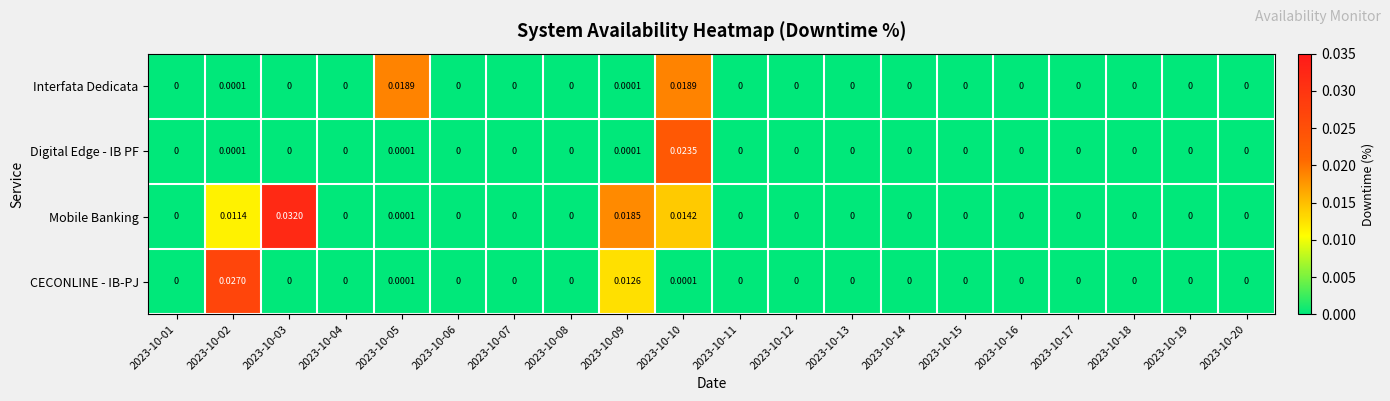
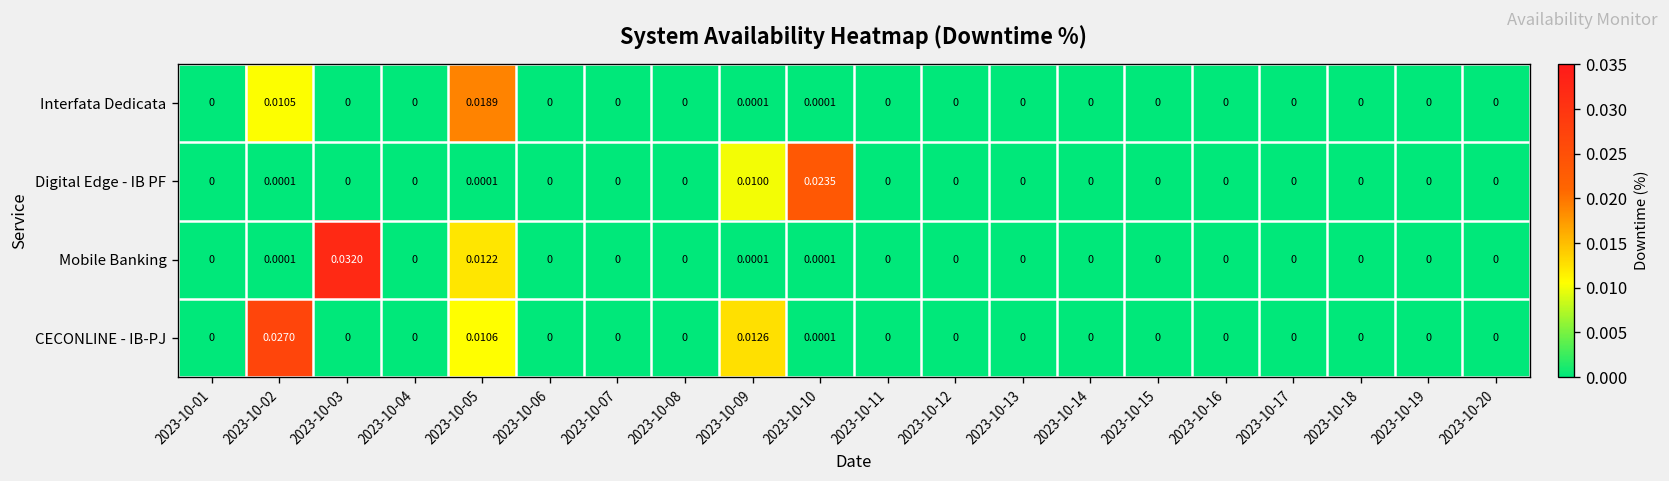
Interfata Dedicata, 2023-10-02: 0.0001 -> 0.0105
Interfata Dedicata, 2023-10-10: 0.0189 -> 0.0001
Digital Edge - IB PF, 2023-10-09: 0.0001 -> 0.0100
Mobile Banking, 2023-10-02: 0.0114 -> 0.0001
Mobile Banking, 2023-10-05: 0.0001 -> 0.0122
Mobile Banking, 2023-10-09: 0.0185 -> 0.0001
Mobile Banking, 2023-10-10: 0.0142 -> 0.0001
CECONLINE - IB-PJ, 2023-10-05: 0.0001 -> 0.0106
